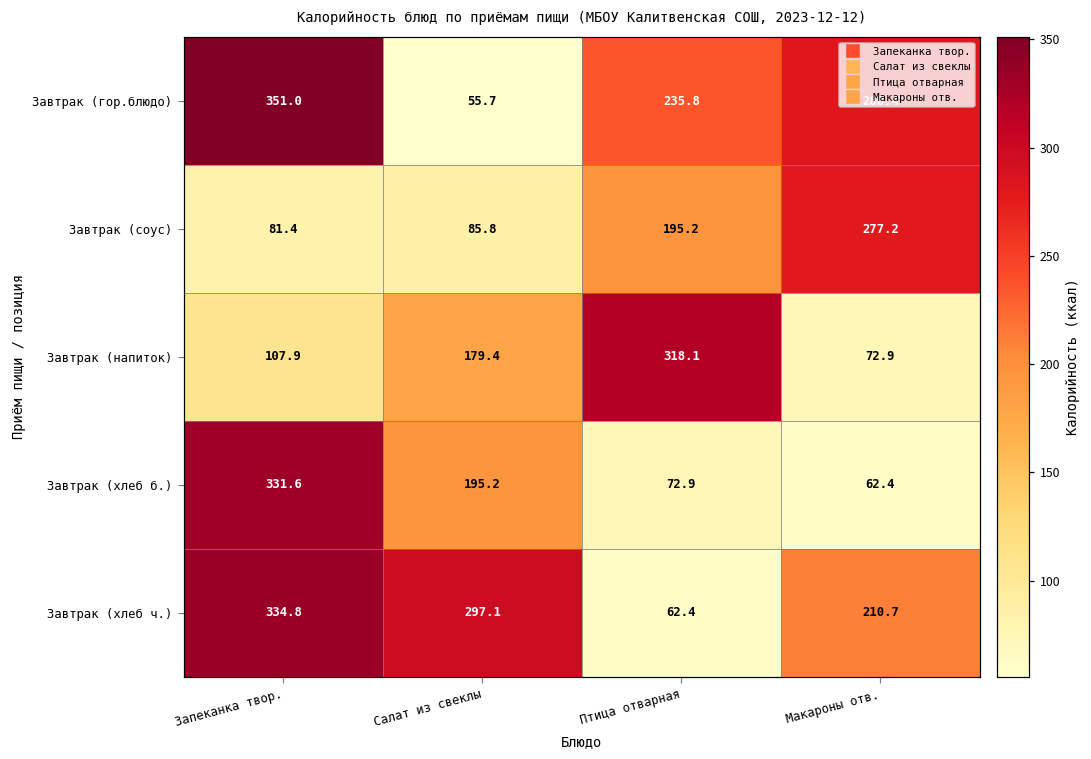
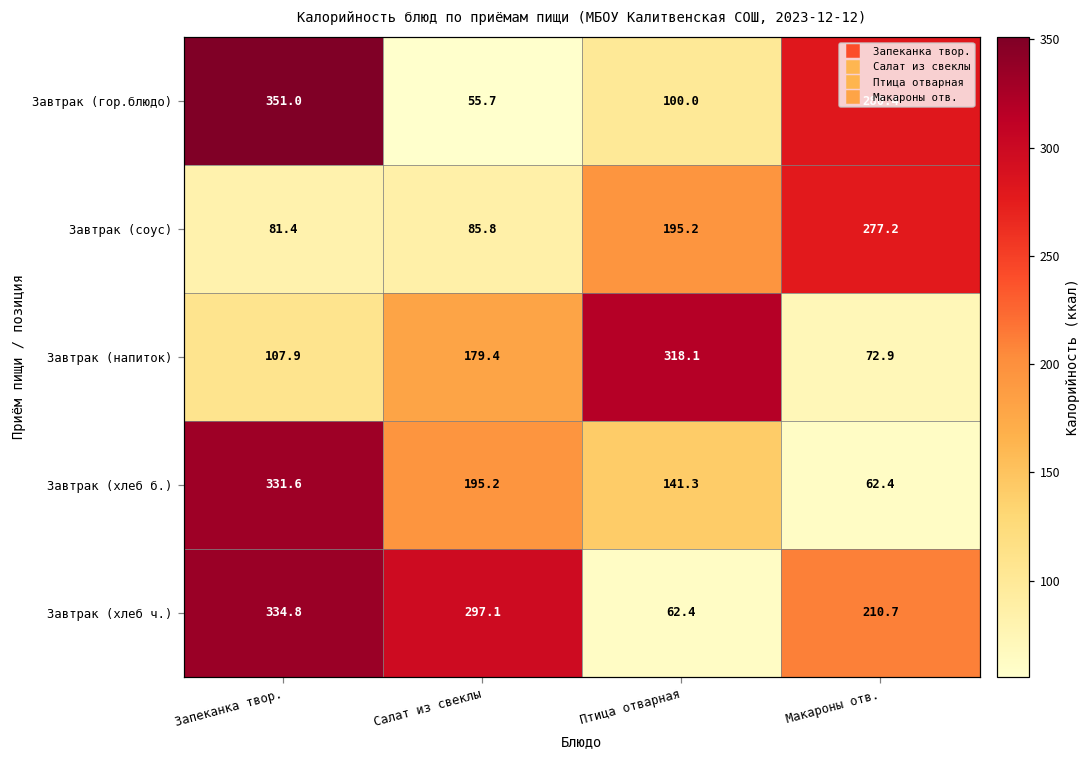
Завтрак (гор.блюдо), Птица отварная: 235.8 -> 100.0
Завтрак (хлеб б.), Птица отварная: 72.9 -> 141.3
